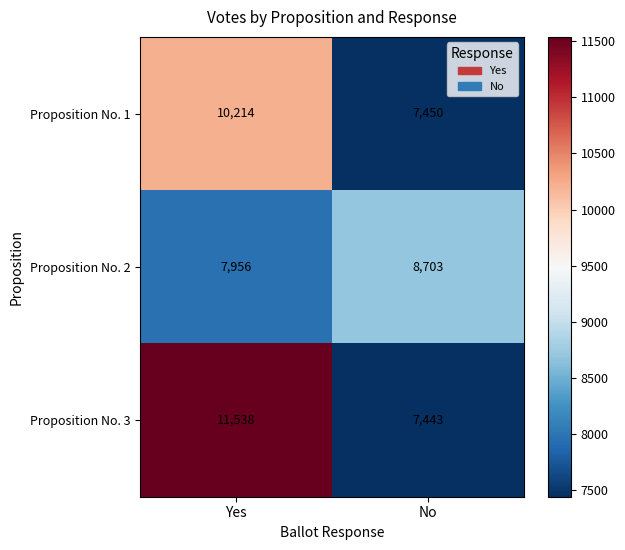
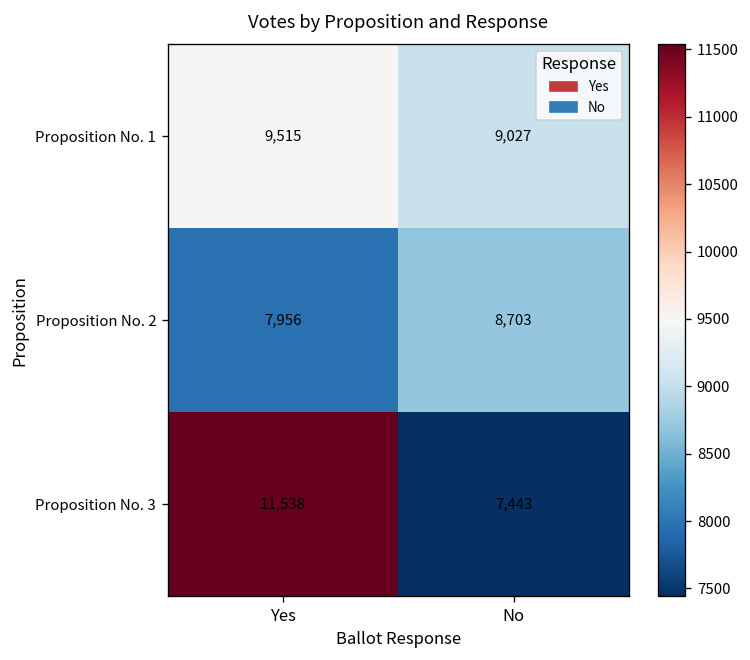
Proposition No. 1, Yes: 10,214 -> 9,515
Proposition No. 1, No: 7,450 -> 9,027
